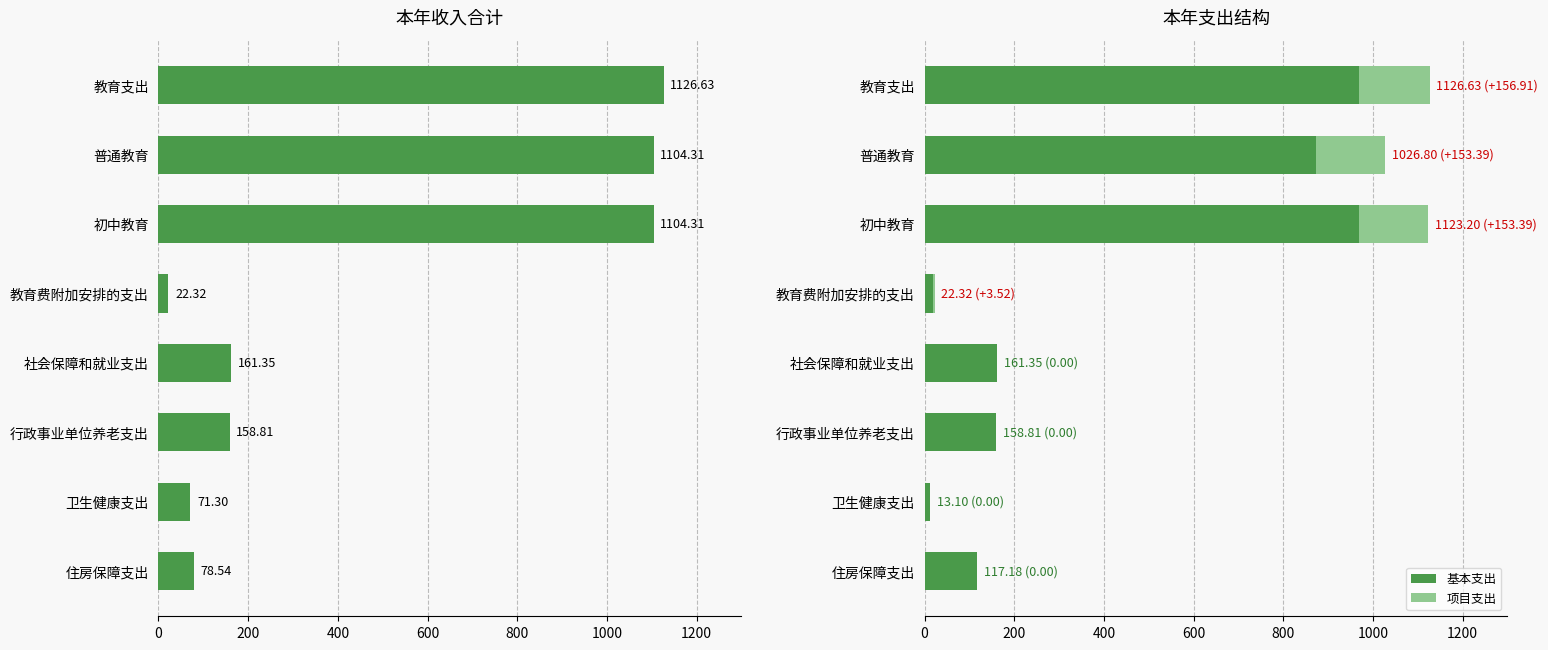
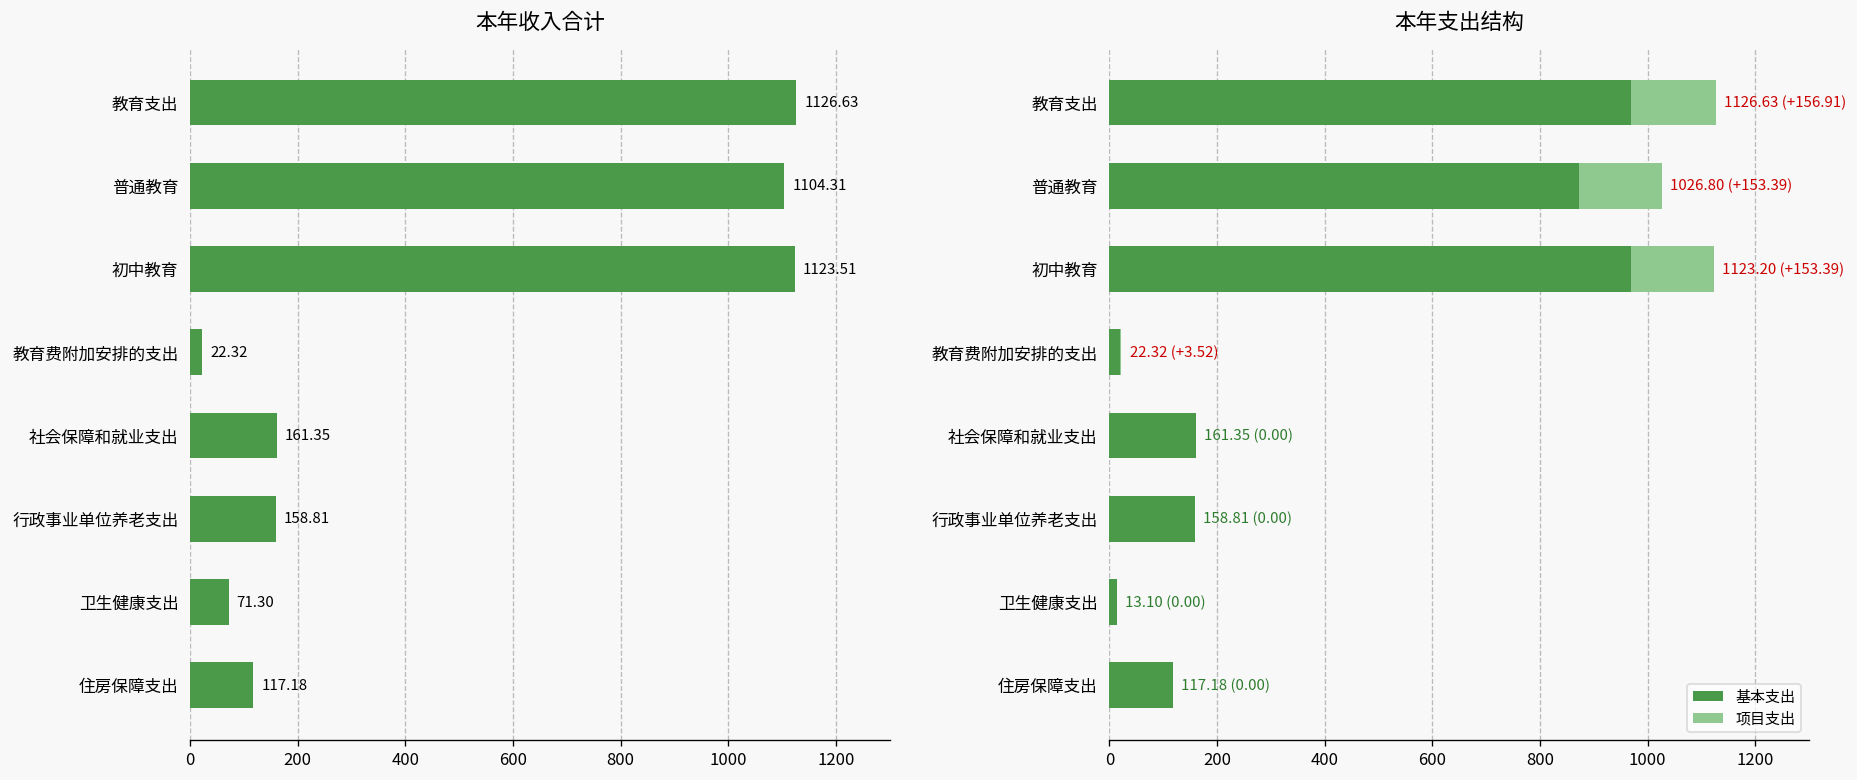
本年收入合计, 初中教育: 1104.31 -> 1123.51
本年收入合计, 住房保障支出: 78.54 -> 117.18
